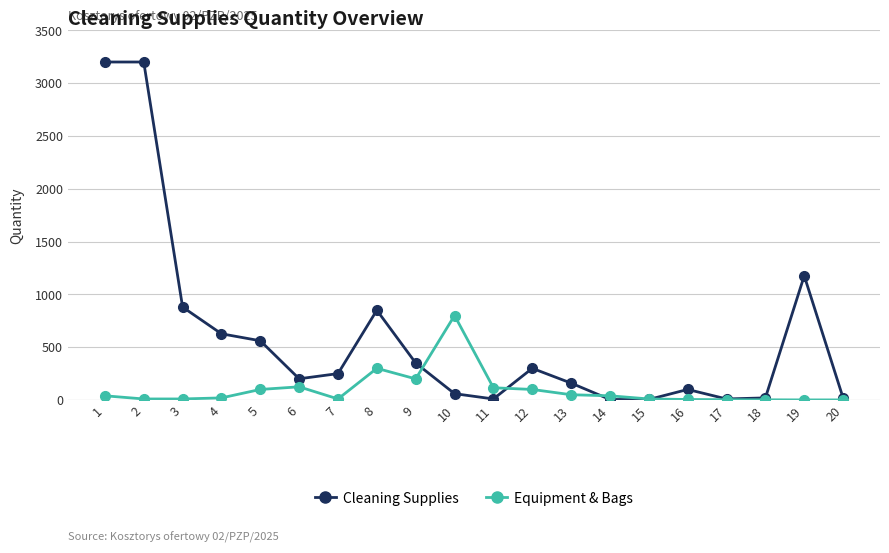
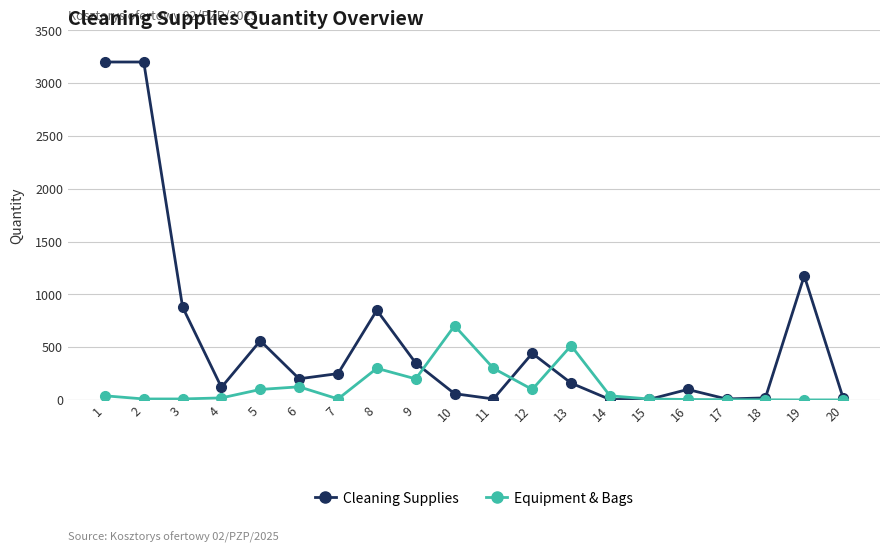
Cleaning Supplies, 4: 630 -> 120
Equipment & Bags, 10: 800 -> 700
Equipment & Bags, 11: 120 -> 300
Cleaning Supplies, 12: 300 -> 440
Equipment & Bags, 13: 50 -> 520
